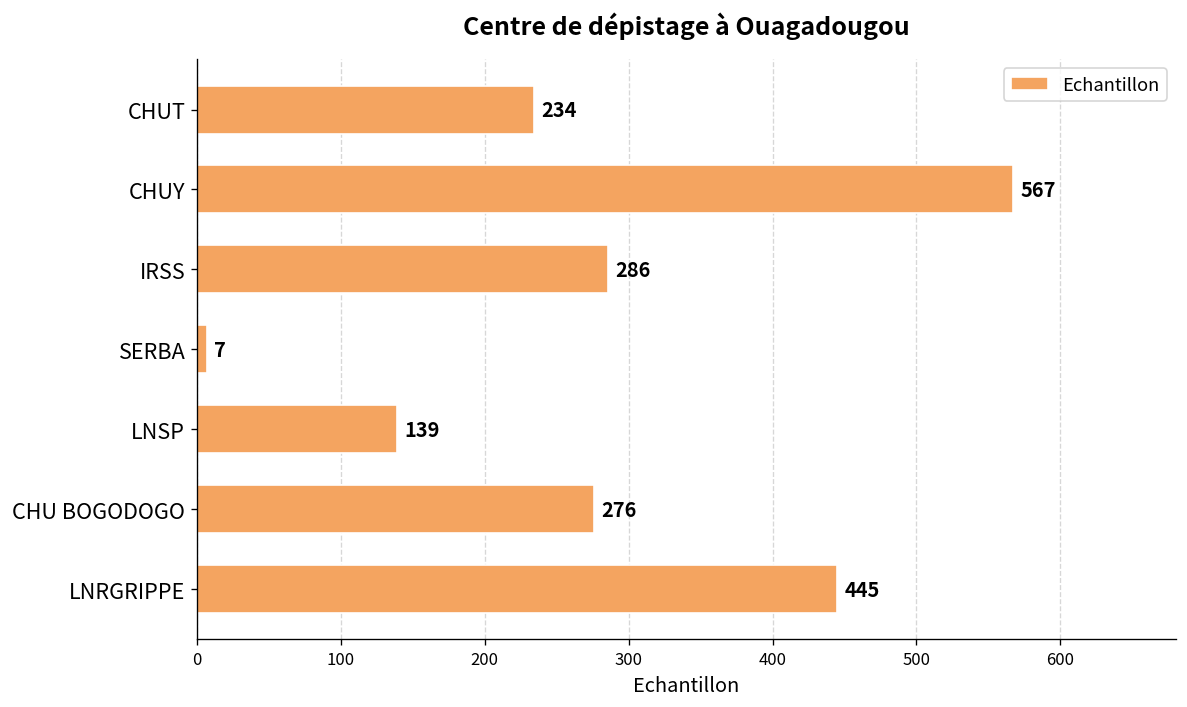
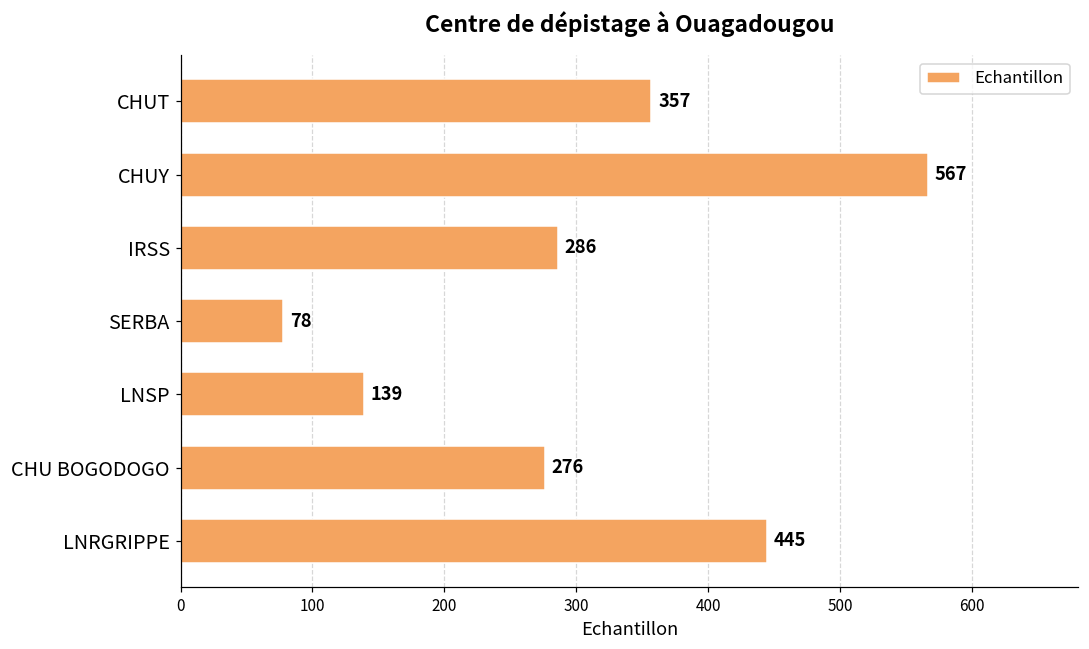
CHUT: 234 -> 357
SERBA: 7 -> 78
